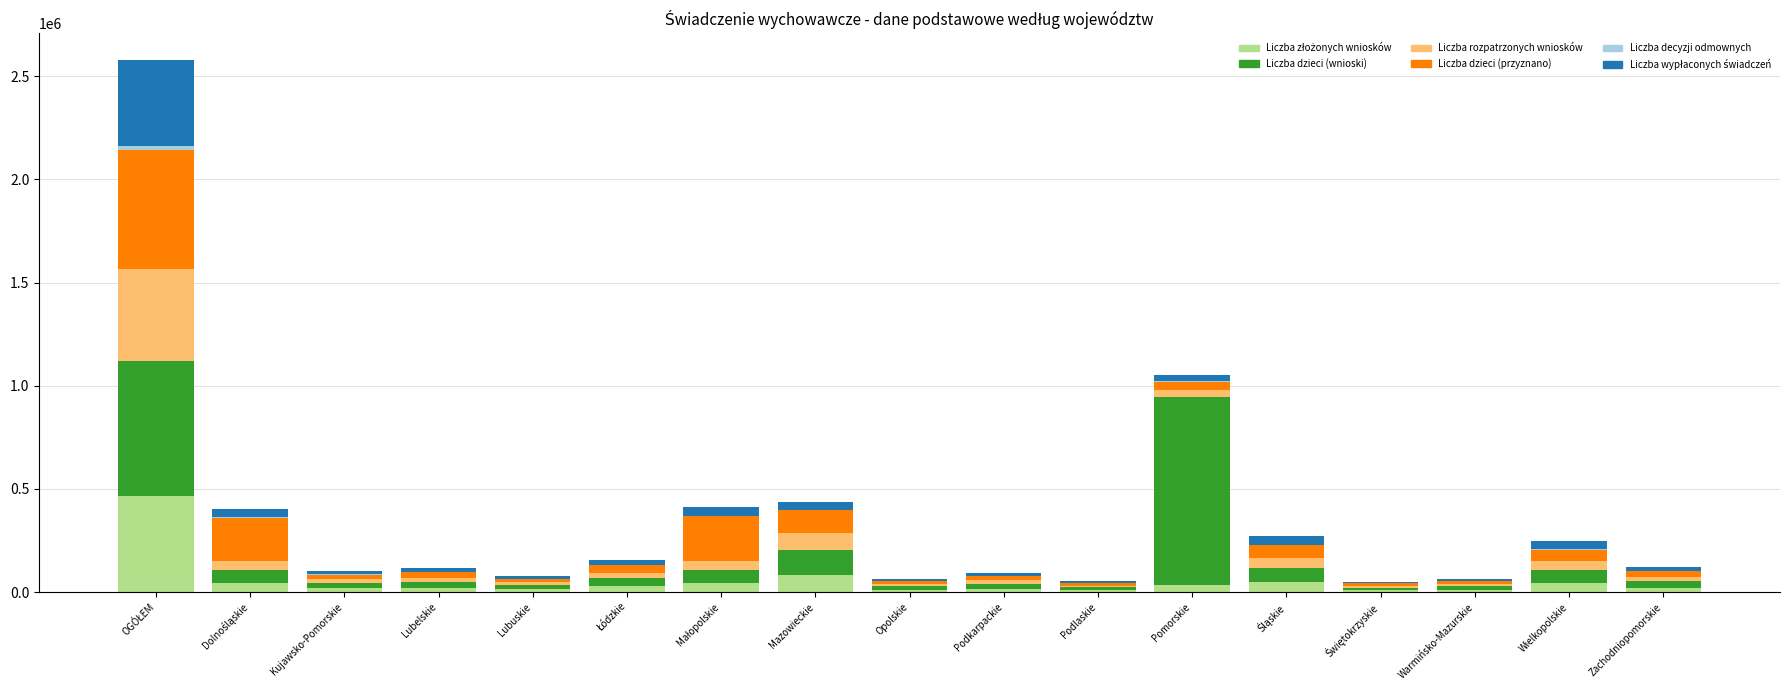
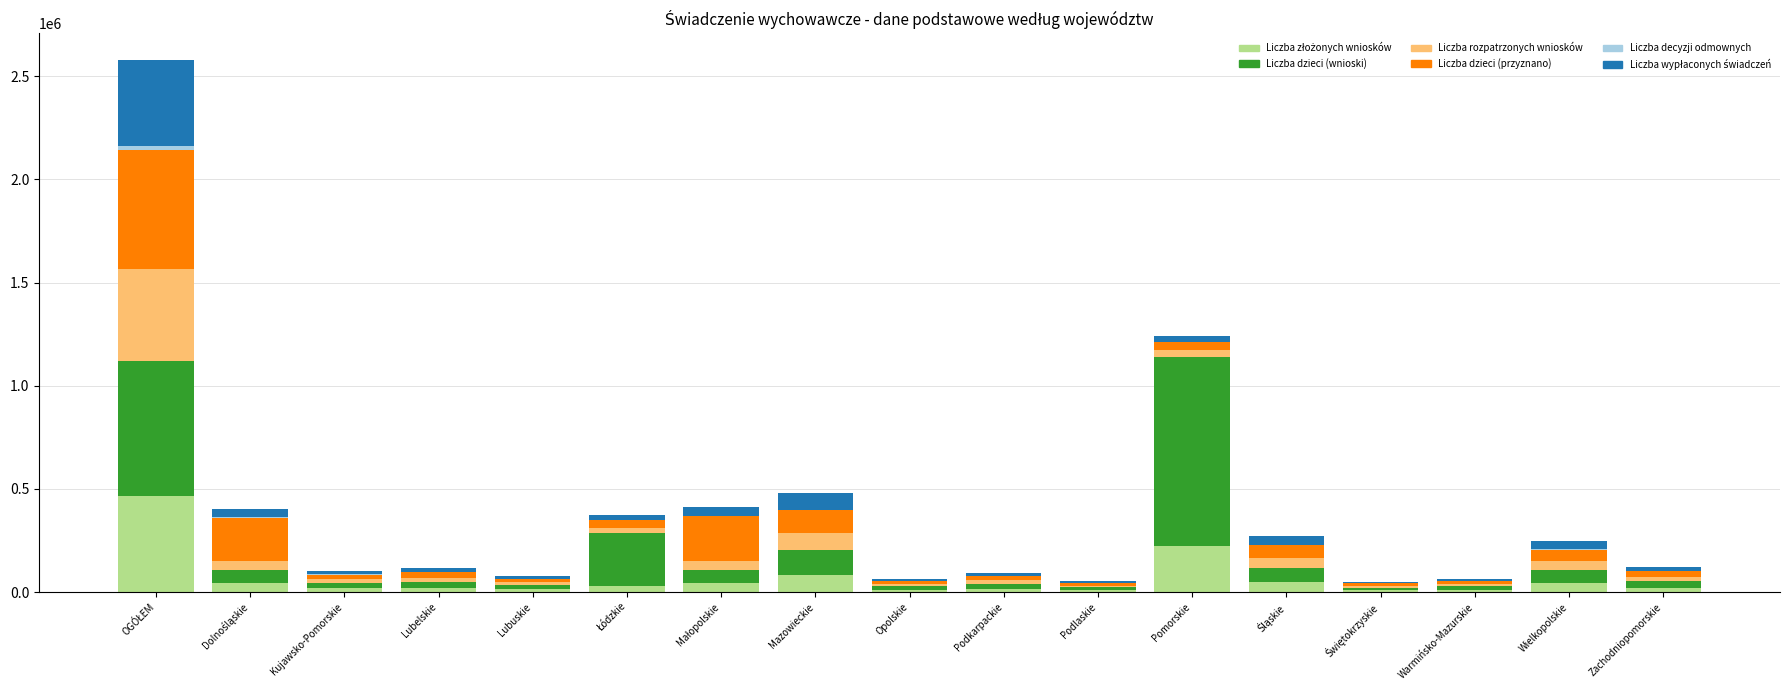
Liczba dzieci (wnioski), Łódzkie: 40000 -> 260000
Liczba wypłaconych świadczeń, Mazowieckie: 40000 -> 80000
Liczba złożonych wniosków, Pomorskie: 30000 -> 230000
